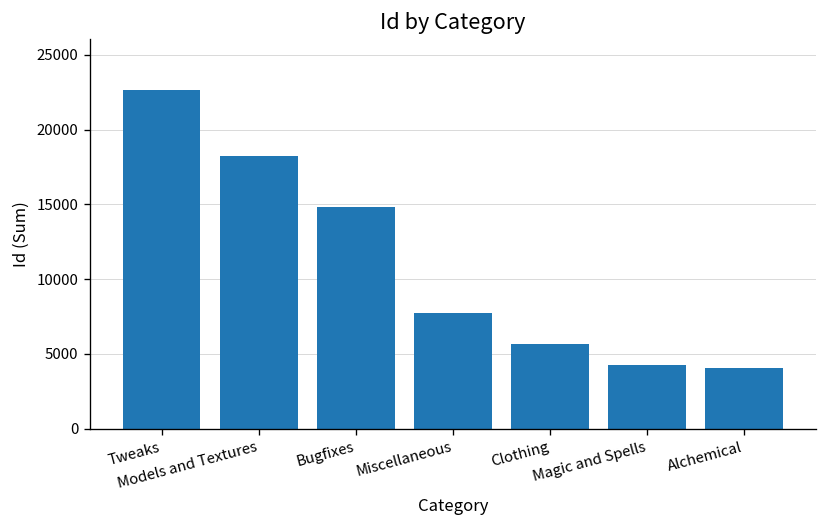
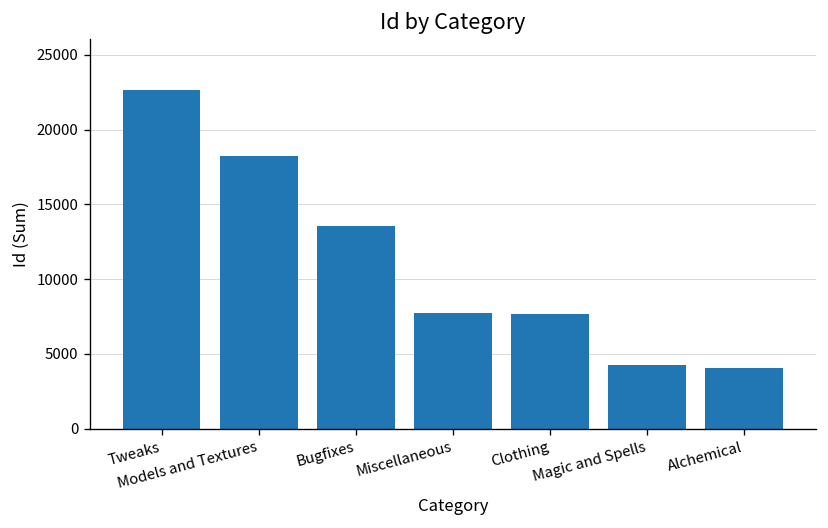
Bugfixes: 14800 -> 13600
Clothing: 5600 -> 7600
